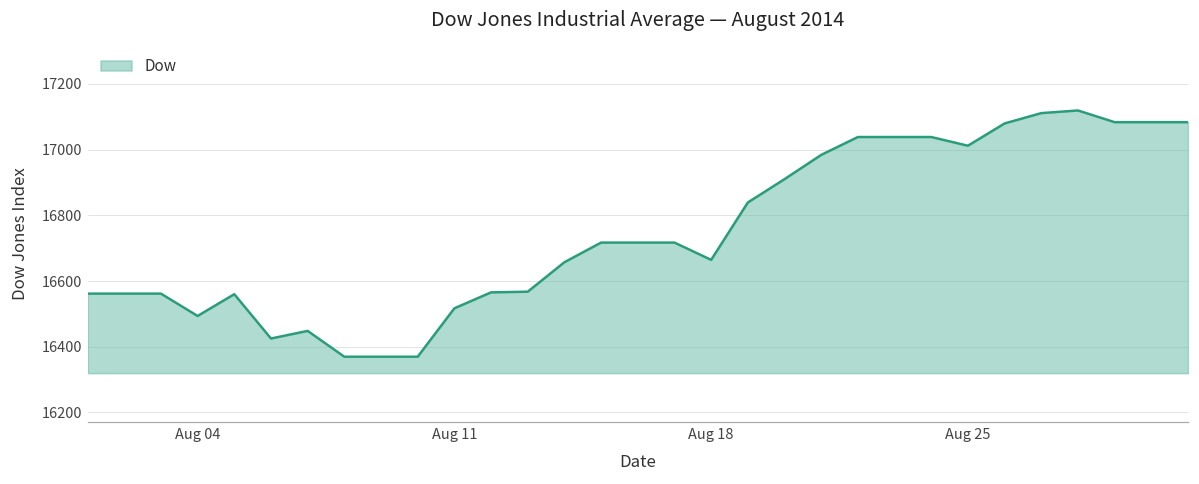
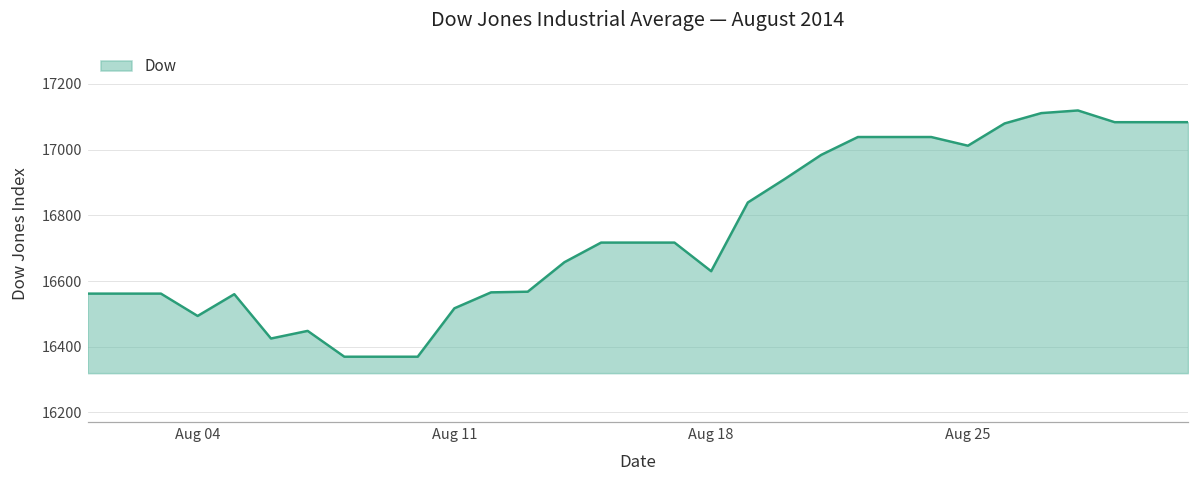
Aug 18: 16660 -> 16630
